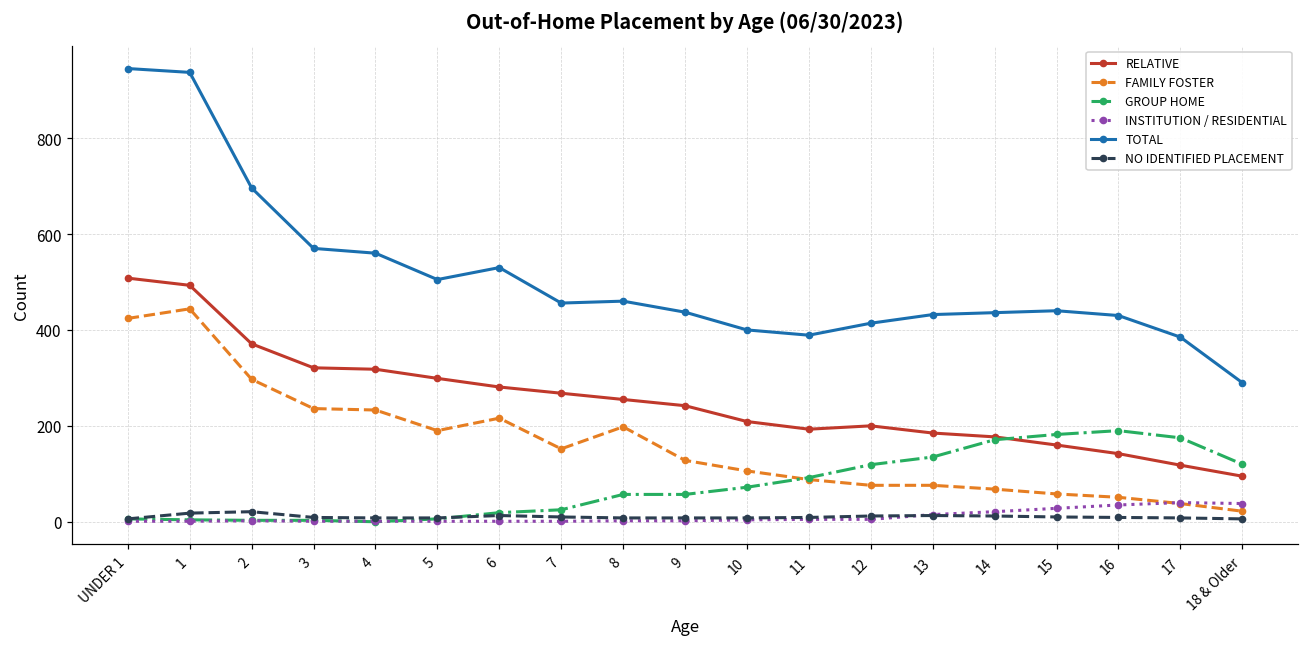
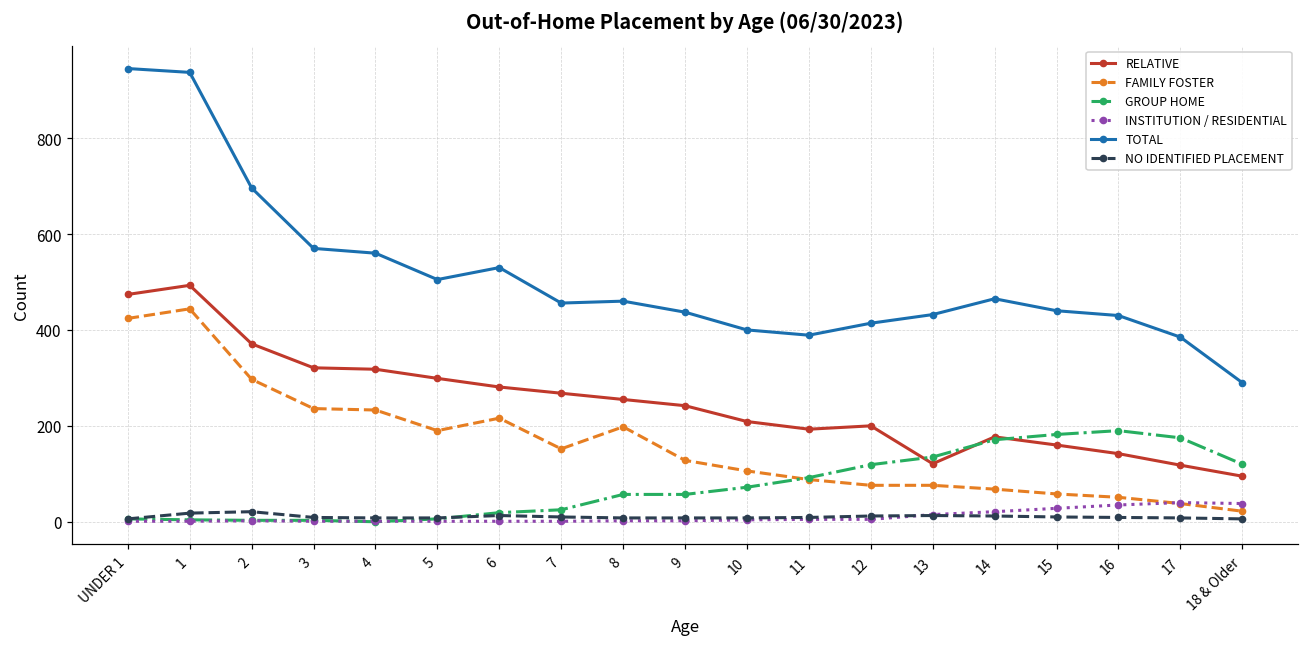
RELATIVE, UNDER 1: 510 -> 470
RELATIVE, 13: 190 -> 120
TOTAL, 14: 440 -> 470
